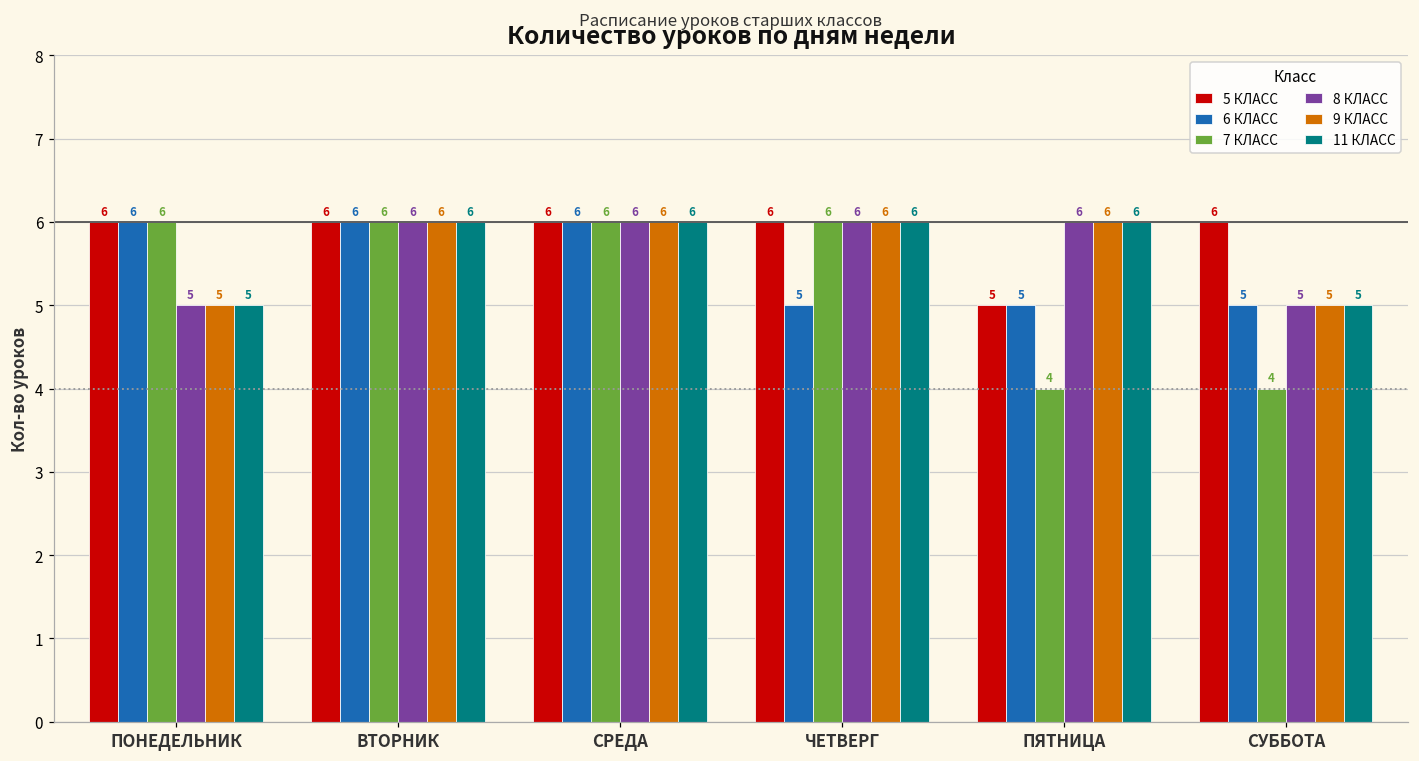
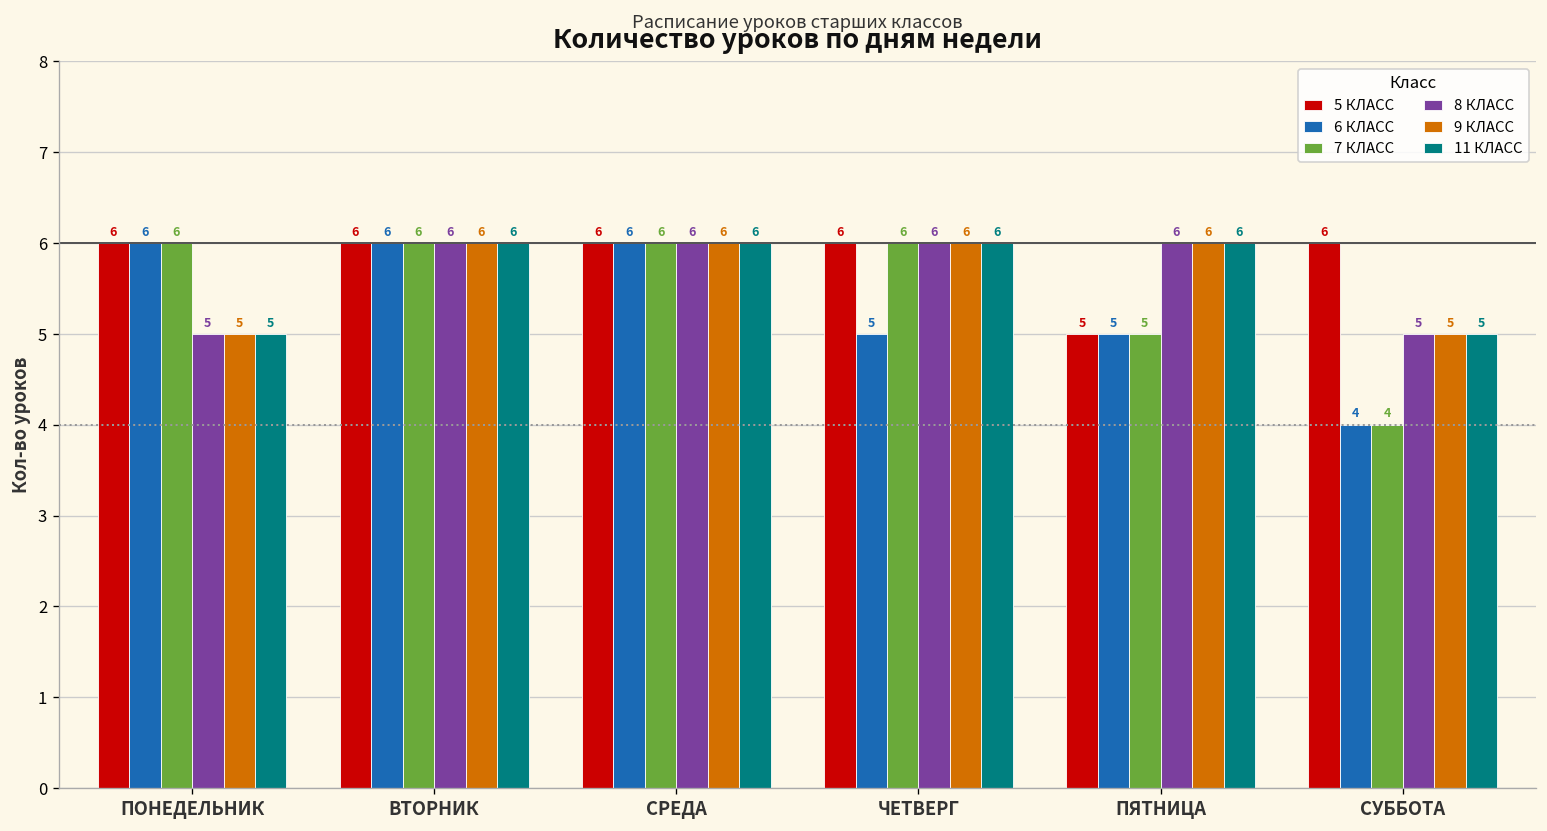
7 КЛАСС, ПЯТНИЦА: 4 -> 5
6 КЛАСС, СУББОТА: 5 -> 4
